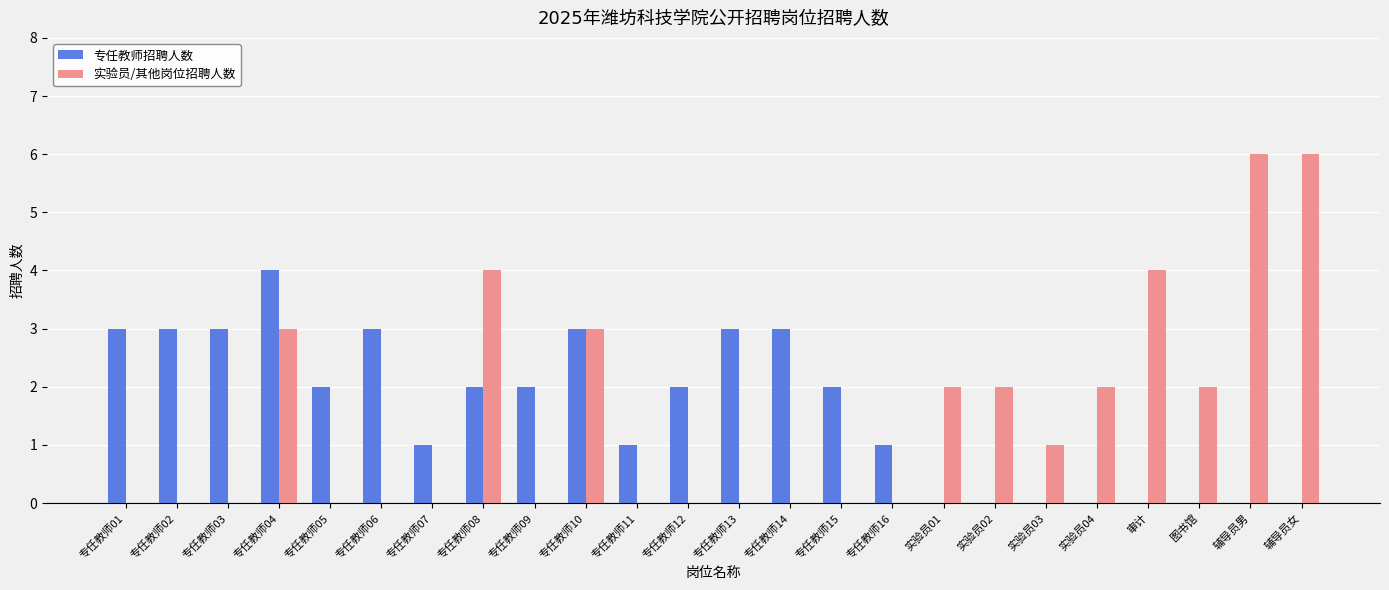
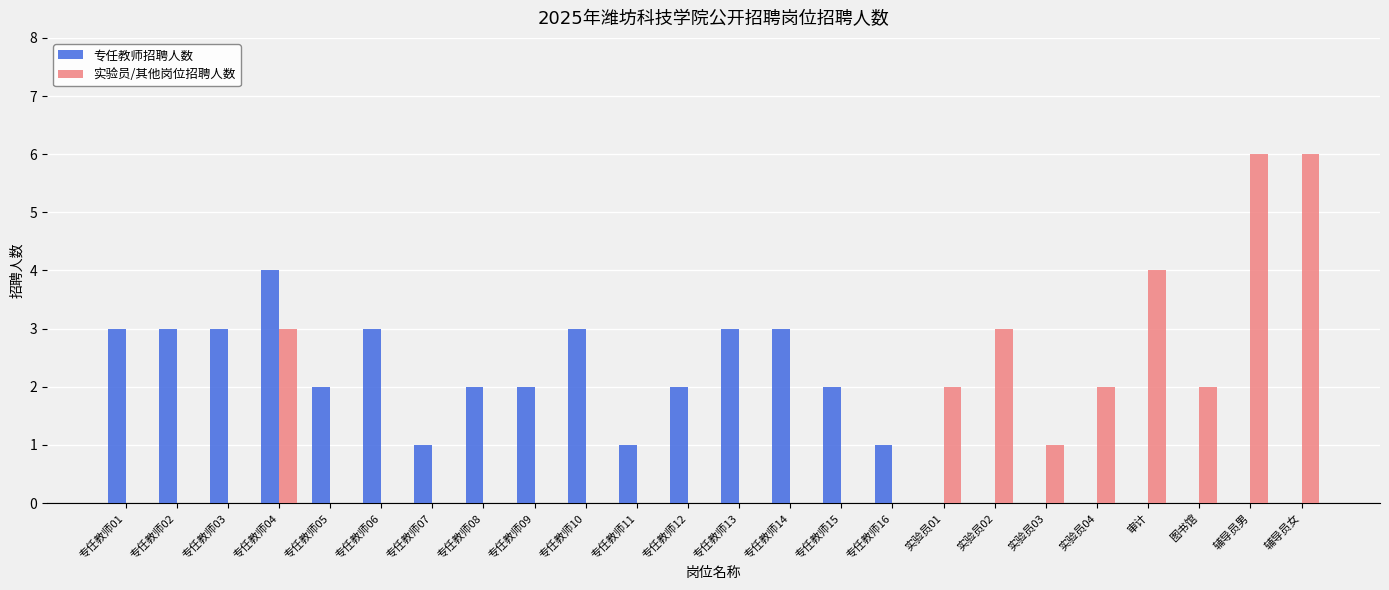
实验员/其他岗位招聘人数, 专任教师08: 4 -> 0
实验员/其他岗位招聘人数, 专任教师10: 3 -> 0
实验员/其他岗位招聘人数, 实验员02: 2 -> 3
